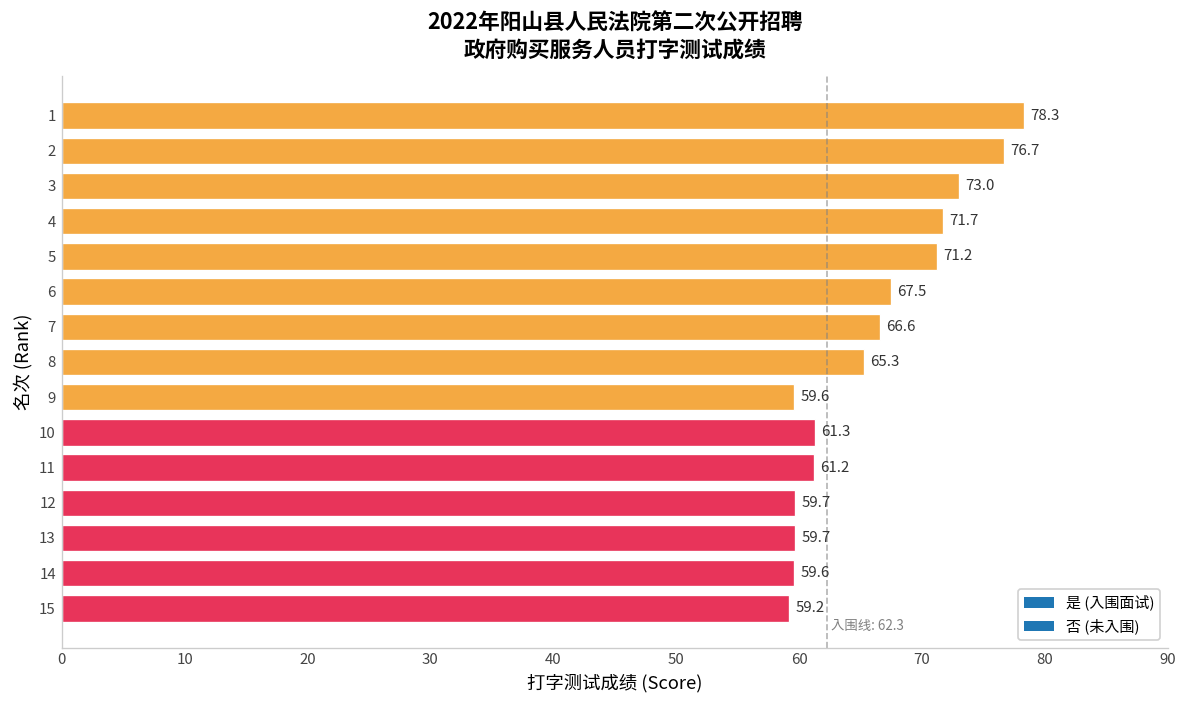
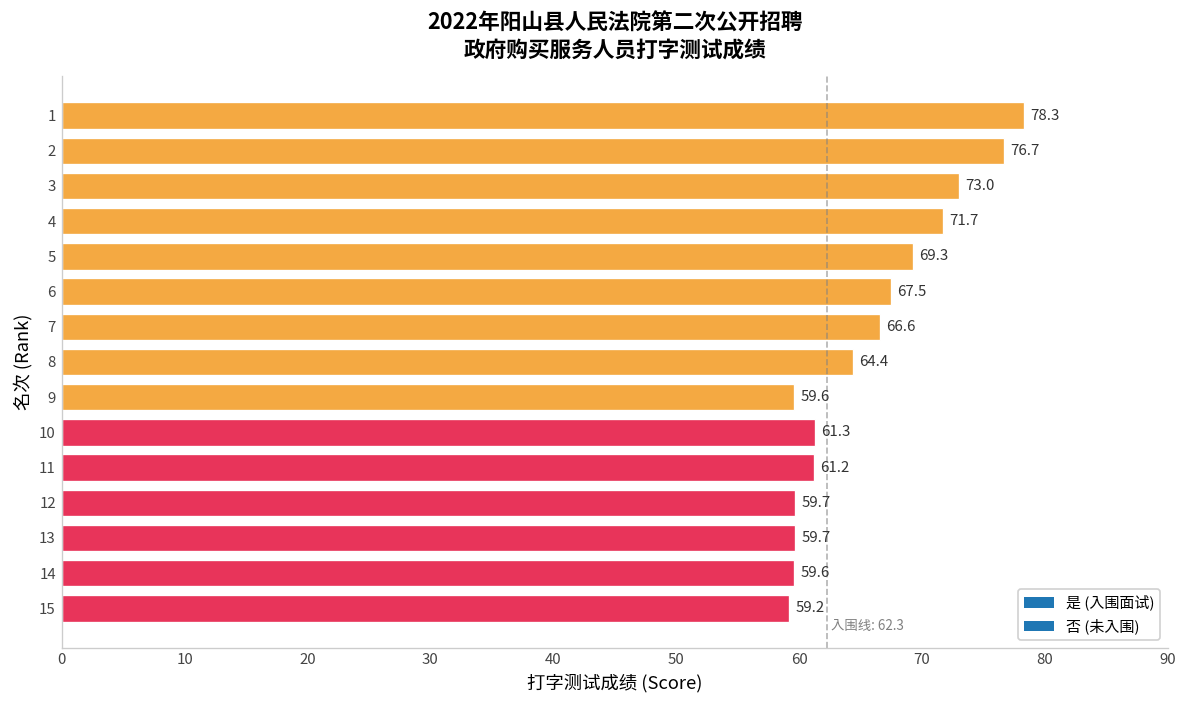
5: 71.2 -> 69.3
8: 65.3 -> 64.4
